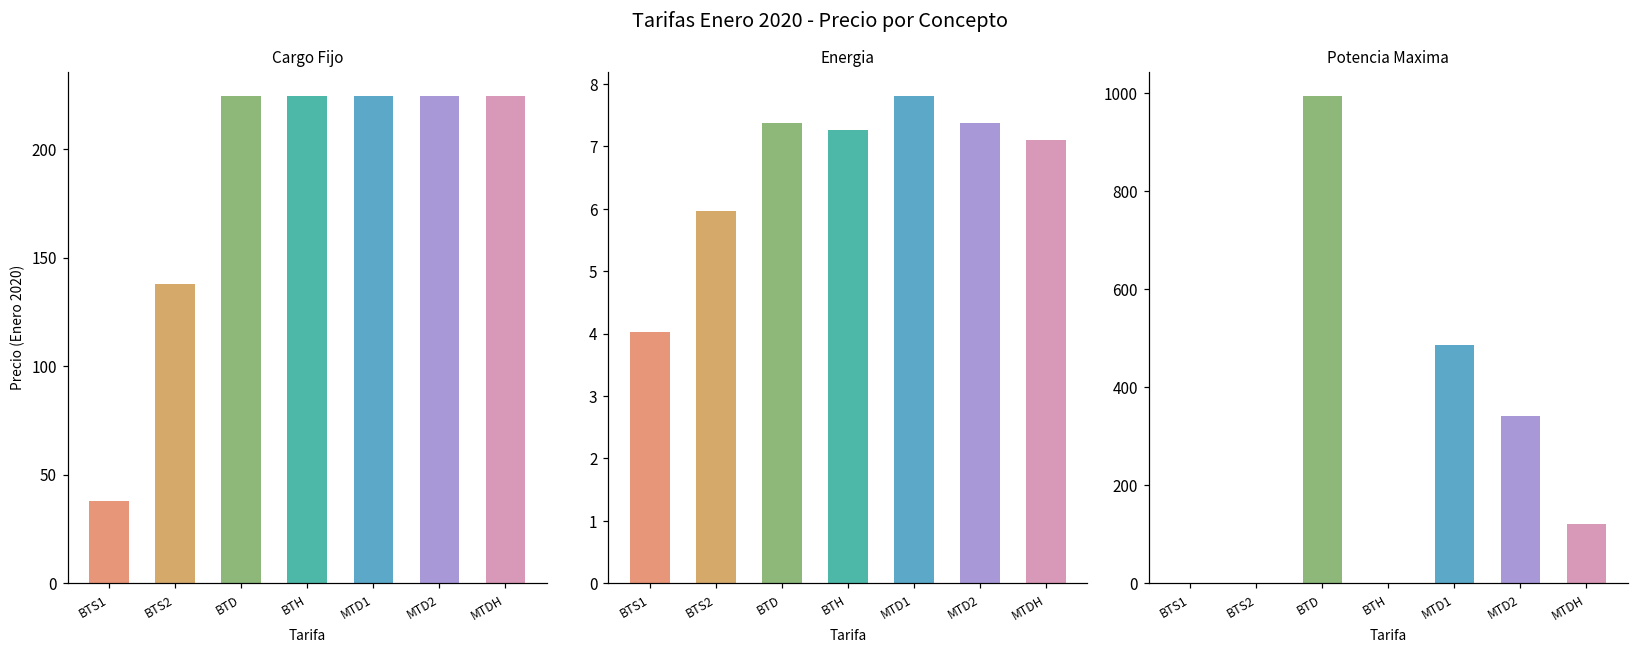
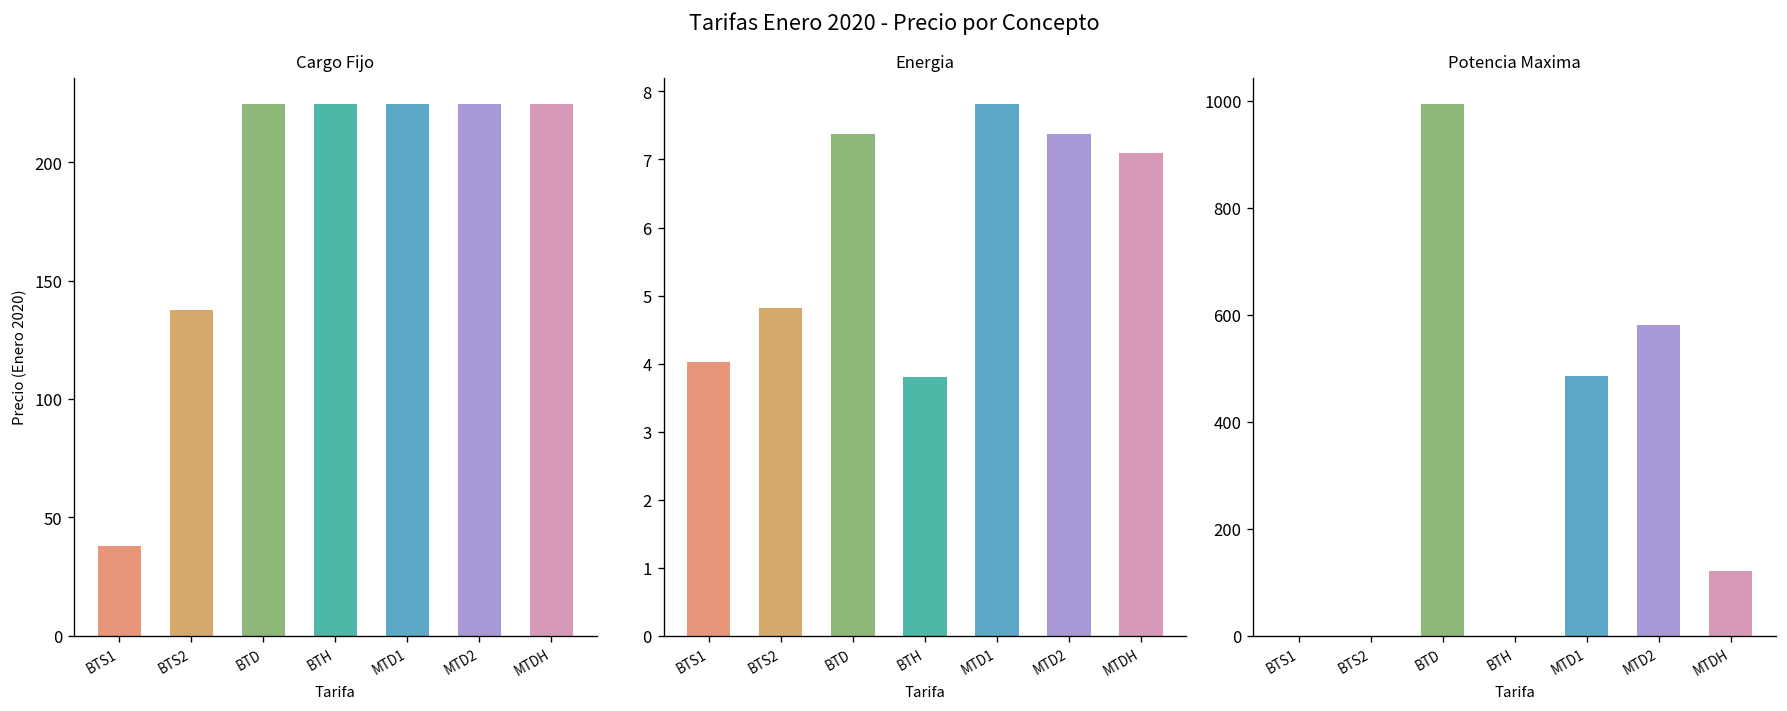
Energia, BTS2: 6.0 -> 4.8
Energia, BTH: 7.3 -> 3.8
Potencia Maxima, MTD2: 340 -> 580
